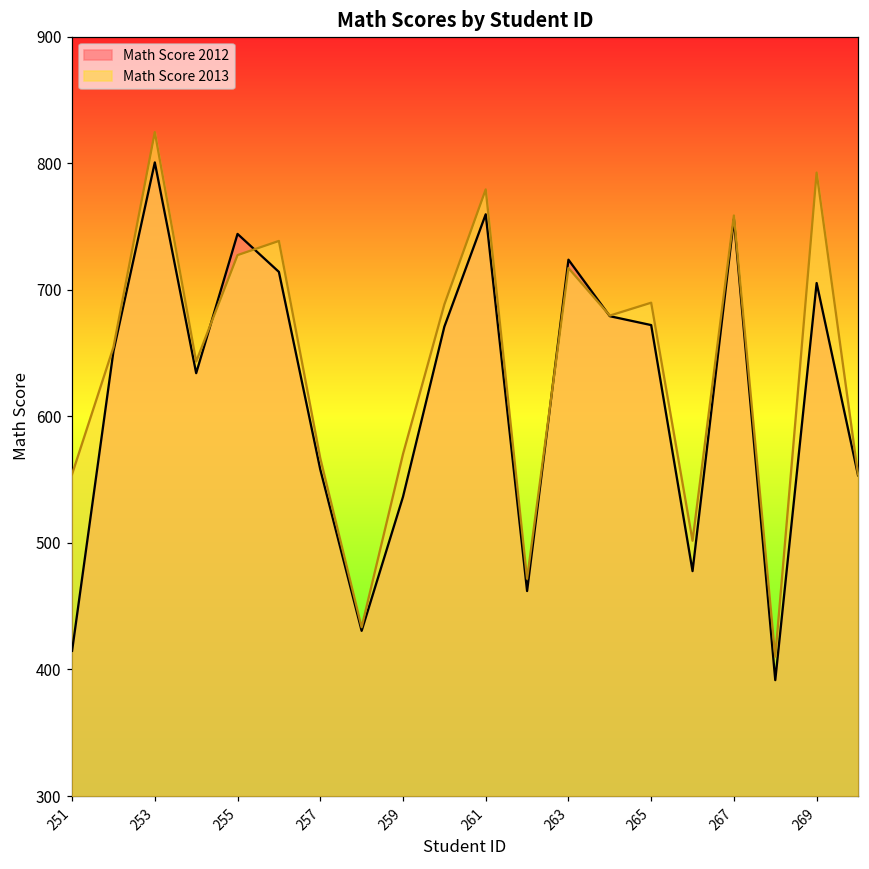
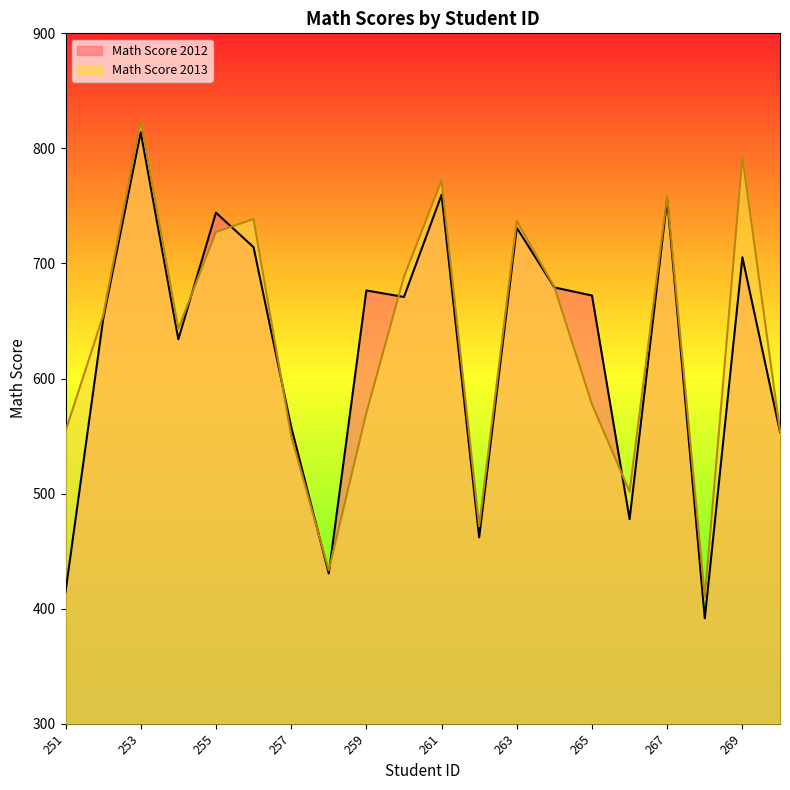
Math Score 2012, 253: 801 -> 814
Math Score 2013, 257: 567 -> 550
Math Score 2012, 259: 536 -> 677
Math Score 2013, 261: 779 -> 772
Math Score 2012, 263: 724 -> 731
Math Score 2013, 263: 717 -> 737
Math Score 2013, 265: 690 -> 578
